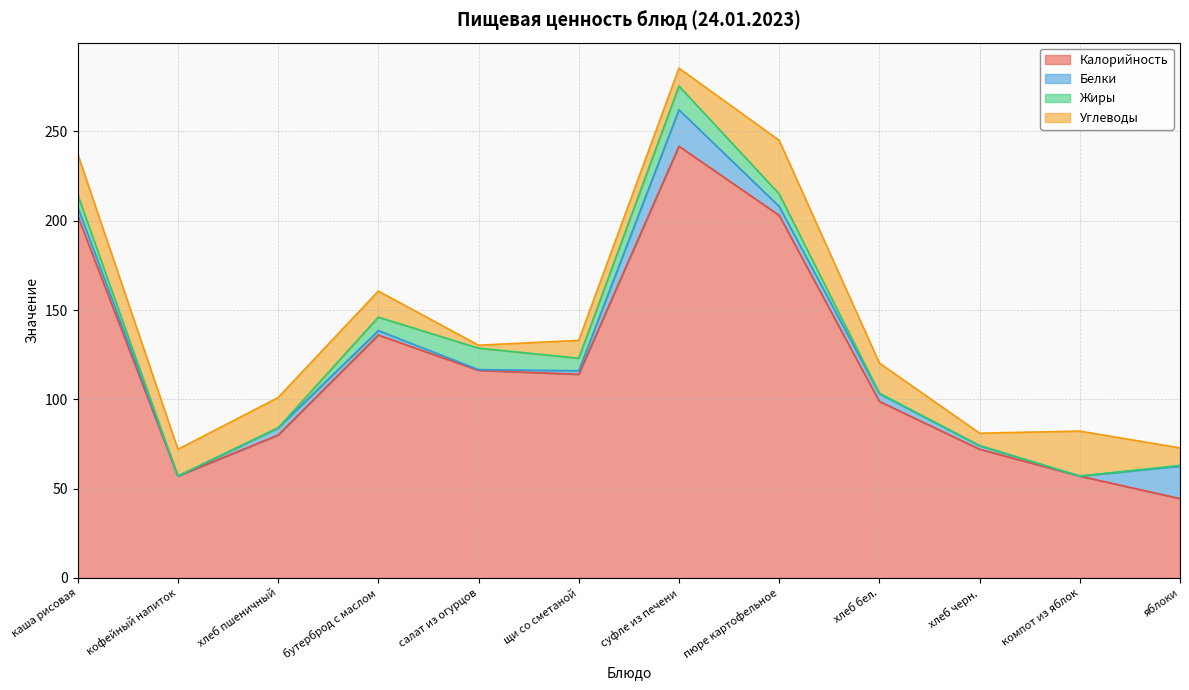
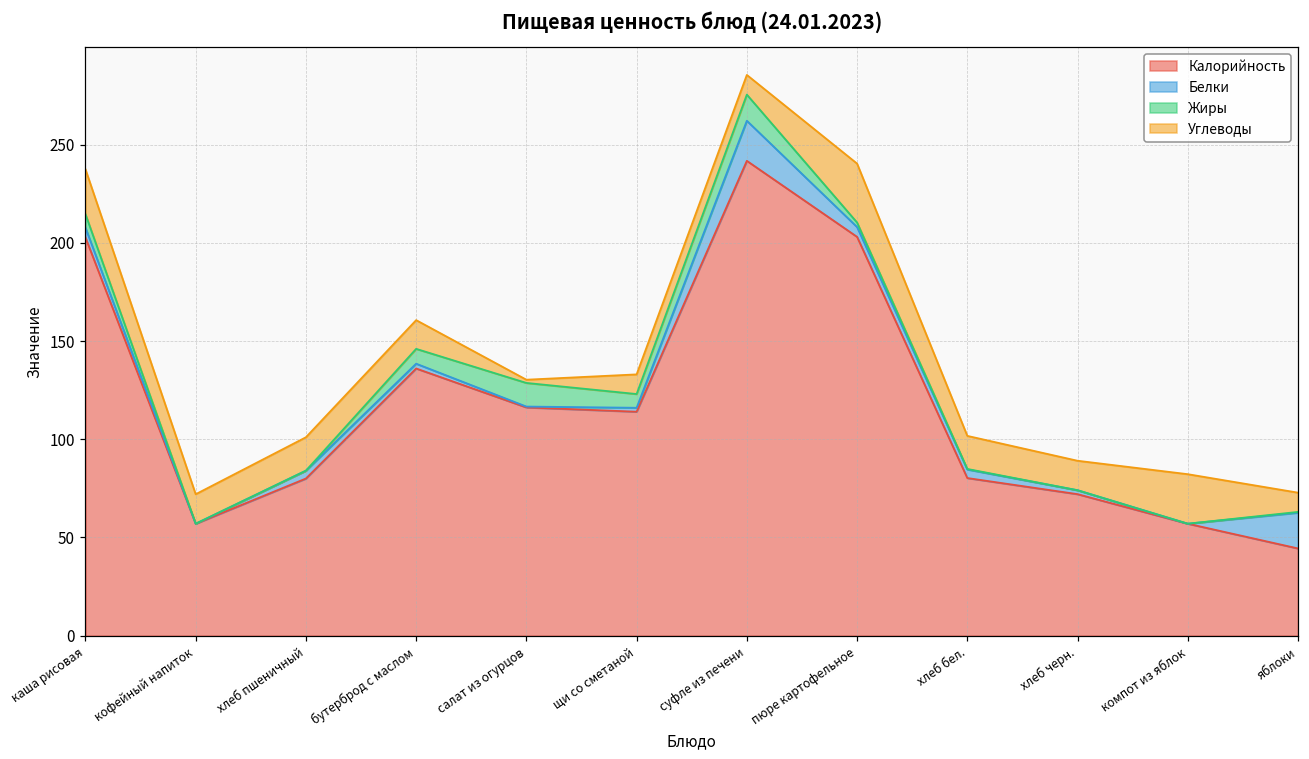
Жиры, пюре картофельное: 7 -> 2
Калорийность, хлеб бел.: 99 -> 80
Углеводы, хлеб черн.: 7 -> 15
